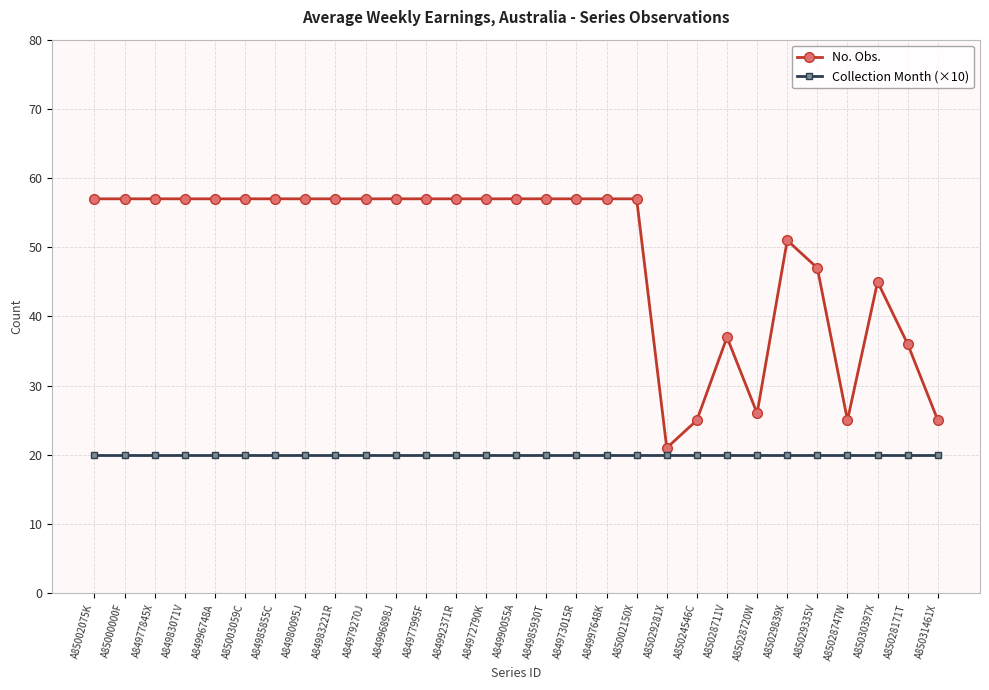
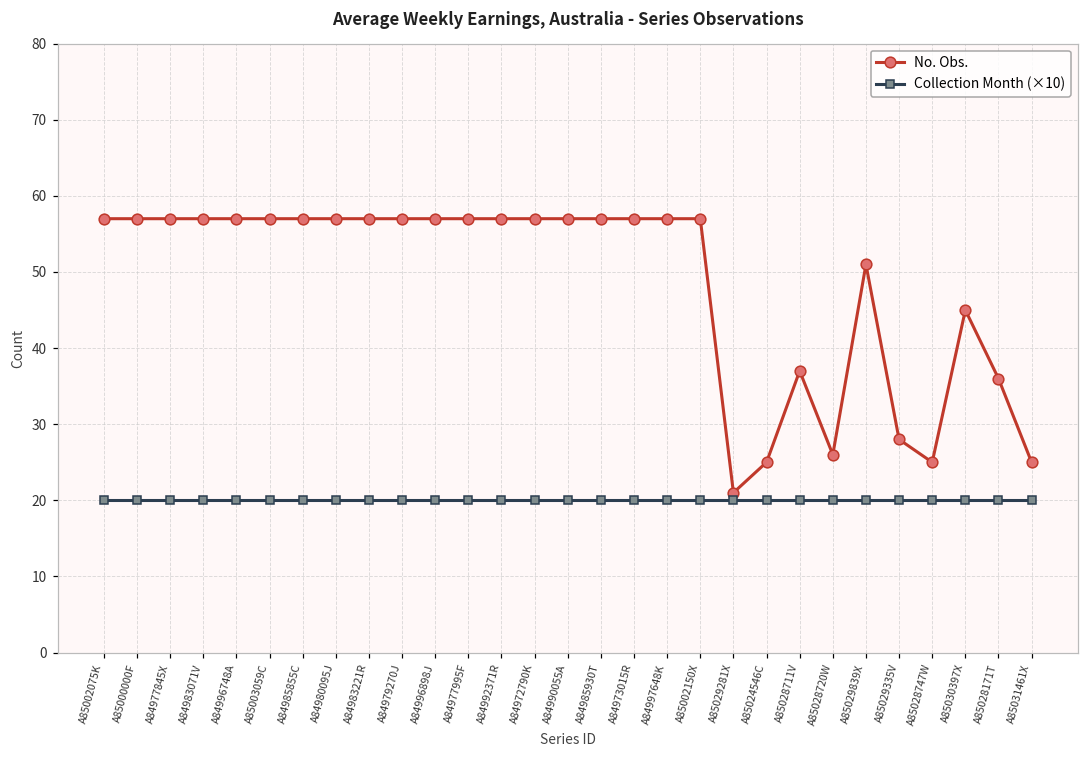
No. Obs., A85029335V: 47 -> 28
